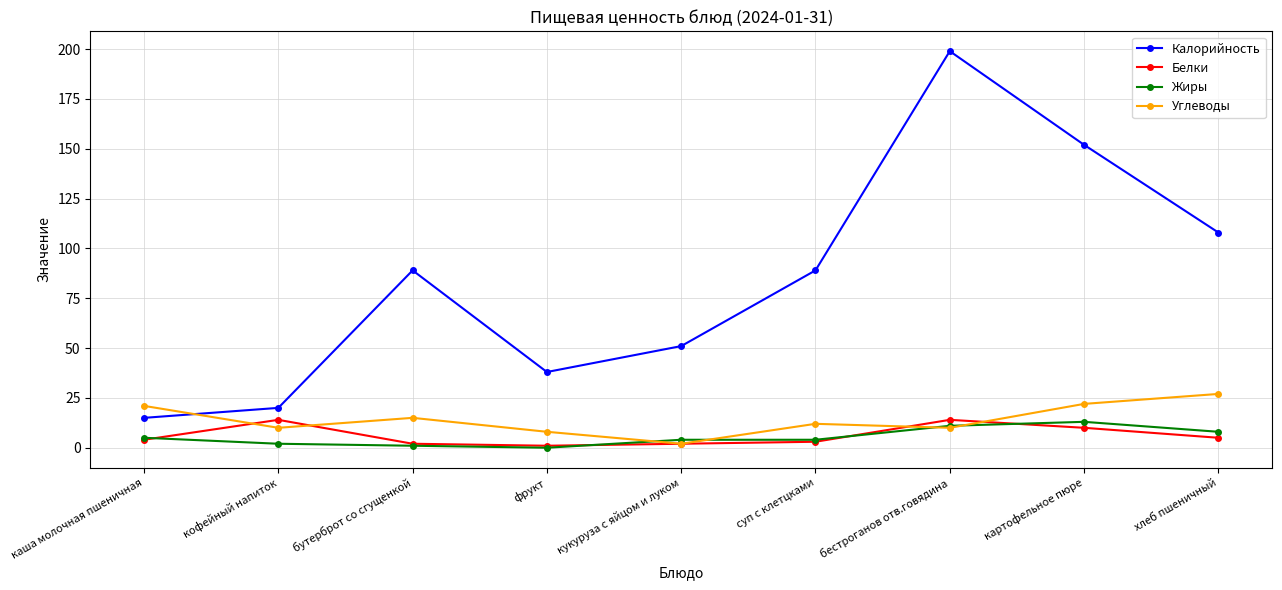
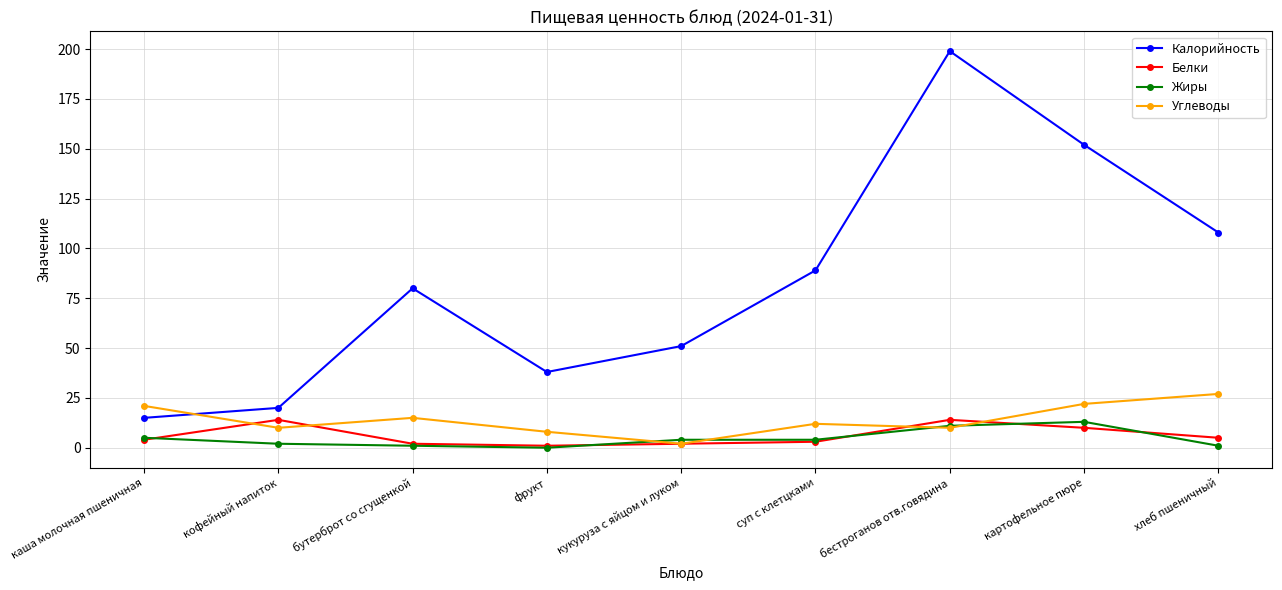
Калорийность, бутерброт со сгущенкой: 89 -> 80
Жиры, хлеб пшеничный: 8 -> 1
